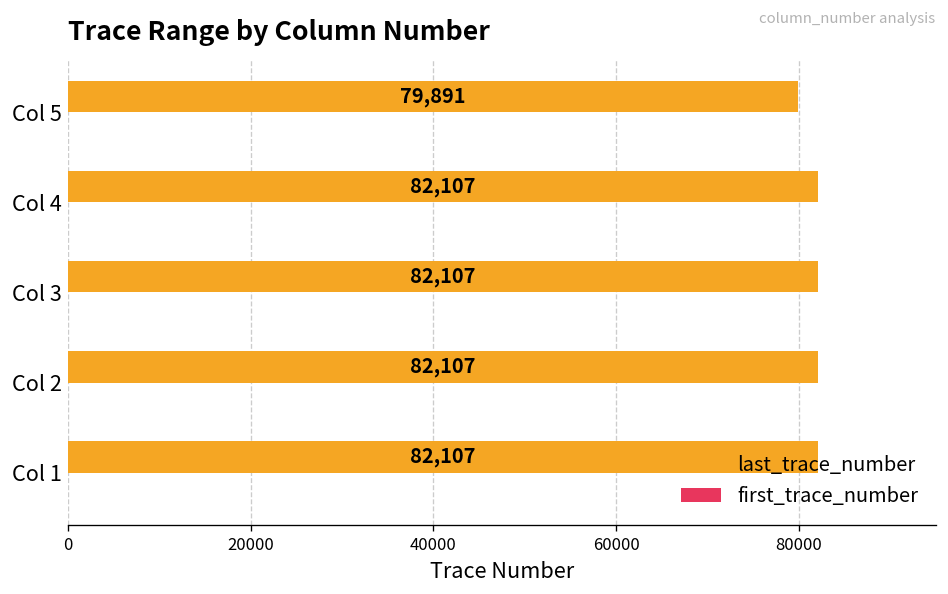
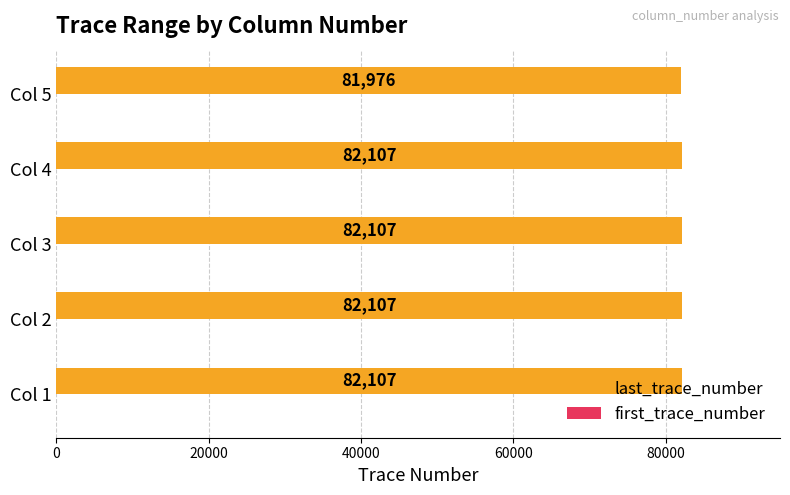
last_trace_number, Col 5: 79,891 -> 81,976
